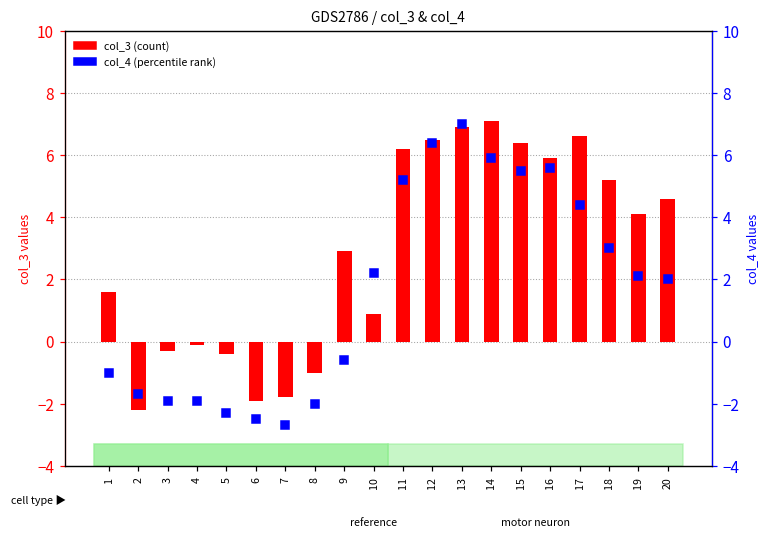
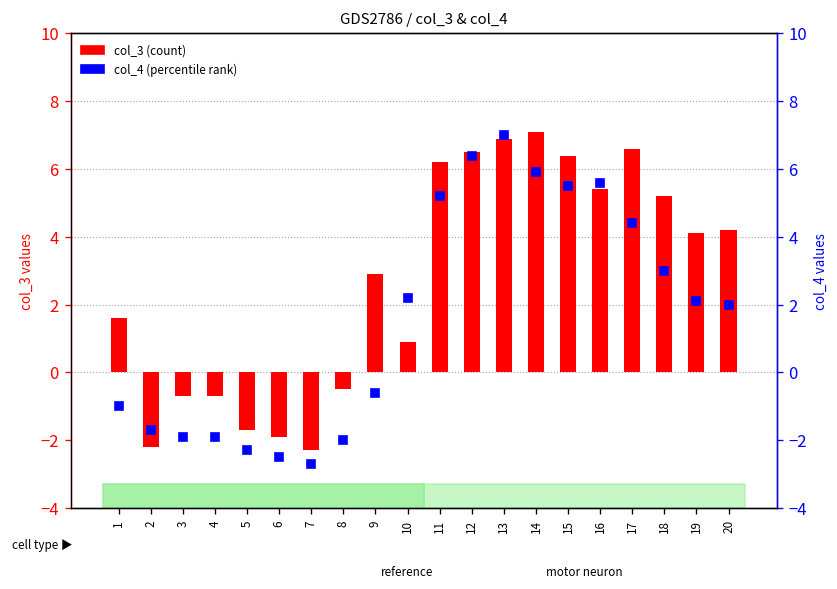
col_3 (count), 3: -0.3 -> -0.7
col_3 (count), 4: -0.1 -> -0.7
col_3 (count), 5: -0.4 -> -1.7
col_3 (count), 7: -1.8 -> -2.3
col_3 (count), 8: -1.0 -> -0.5
col_3 (count), 16: 5.9 -> 5.4
col_3 (count), 20: 4.6 -> 4.2
